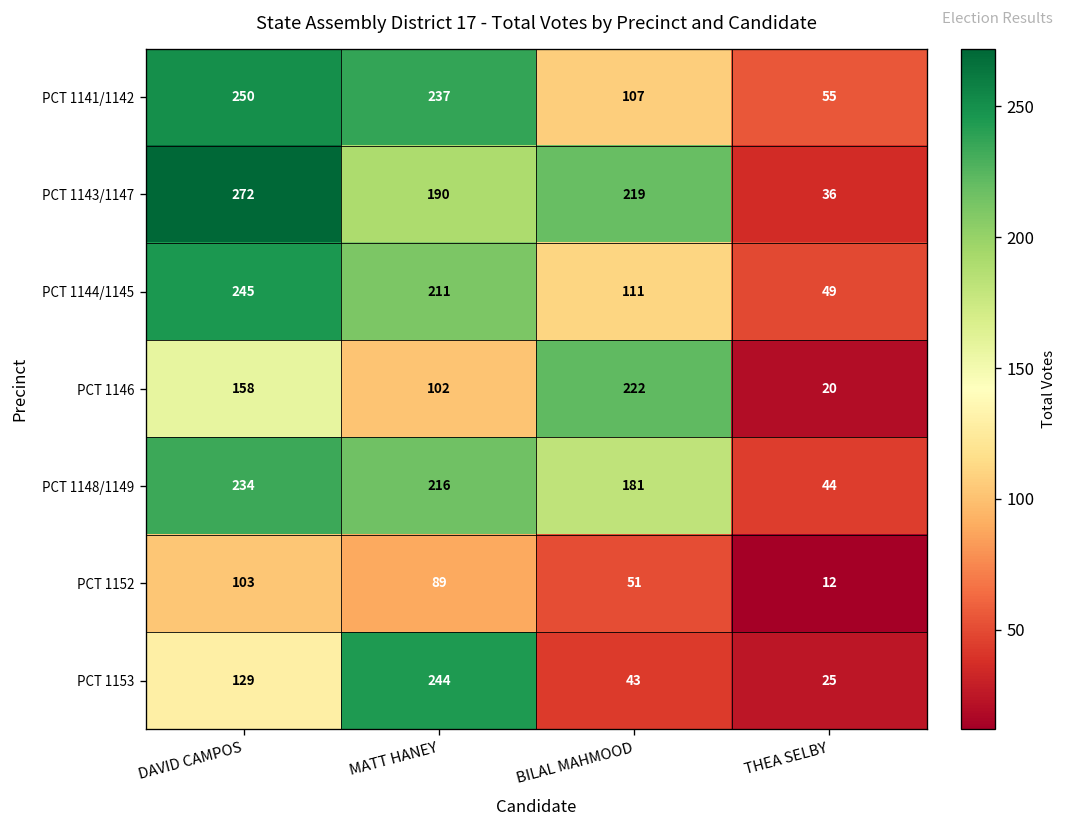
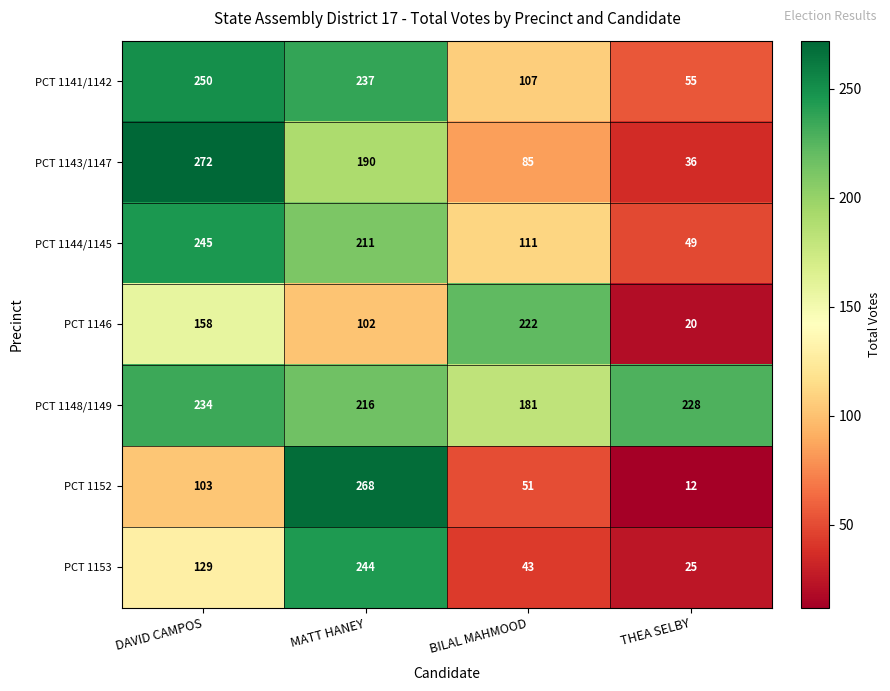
PCT 1143/1147, BILAL MAHMOOD: 219 -> 85
PCT 1148/1149, THEA SELBY: 44 -> 228
PCT 1152, MATT HANEY: 89 -> 268
